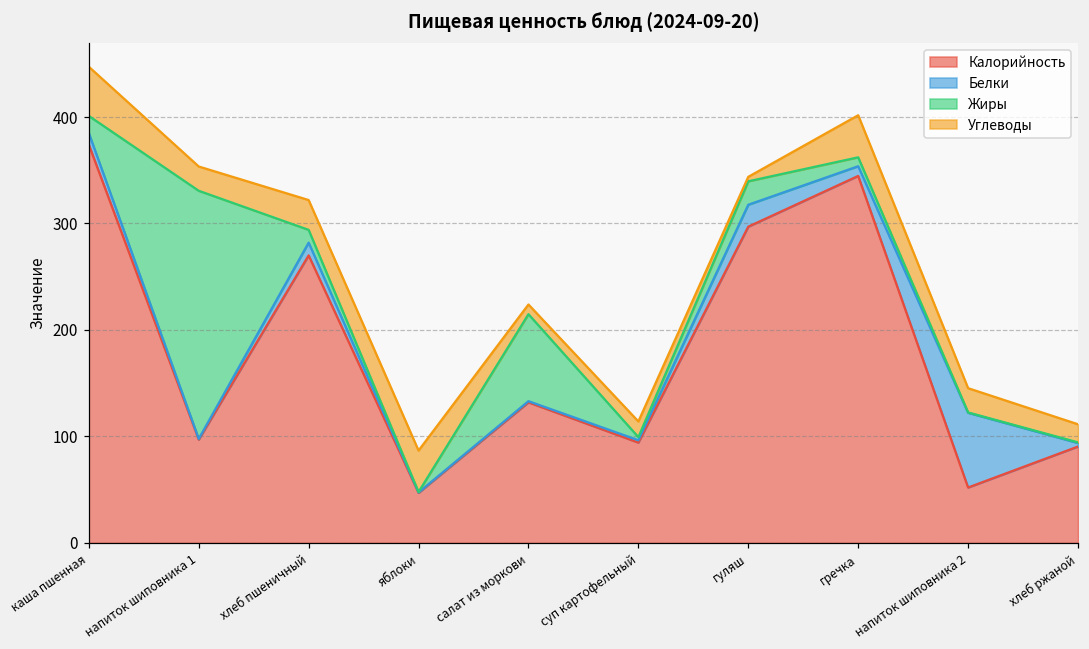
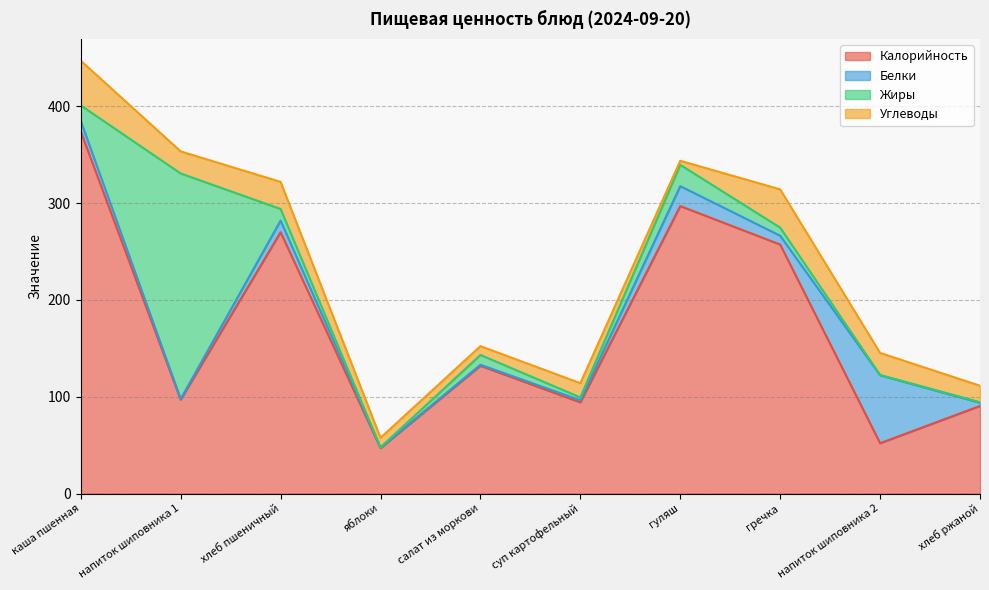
Углеводы, яблоки: 40 -> 10
Жиры, салат из моркови: 80 -> 10
Калорийность, гречка: 340 -> 260
